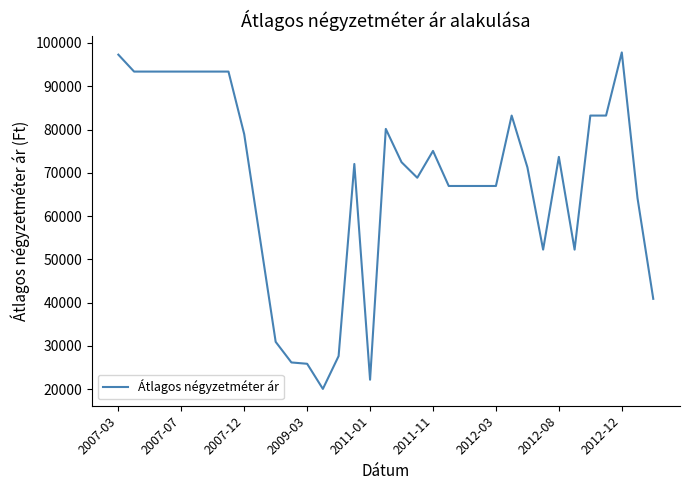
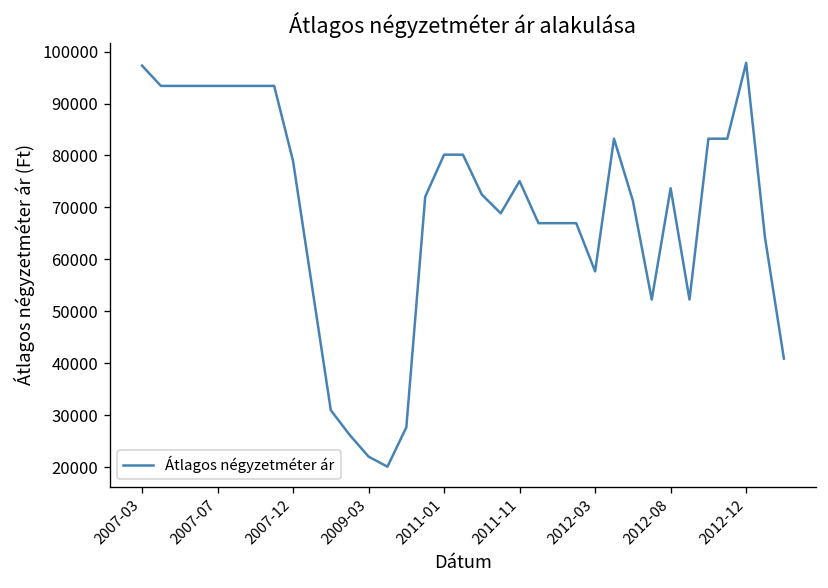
2009-03: 26000 -> 22000
2011-01: 22000 -> 80000
2012-03: 67000 -> 58000
